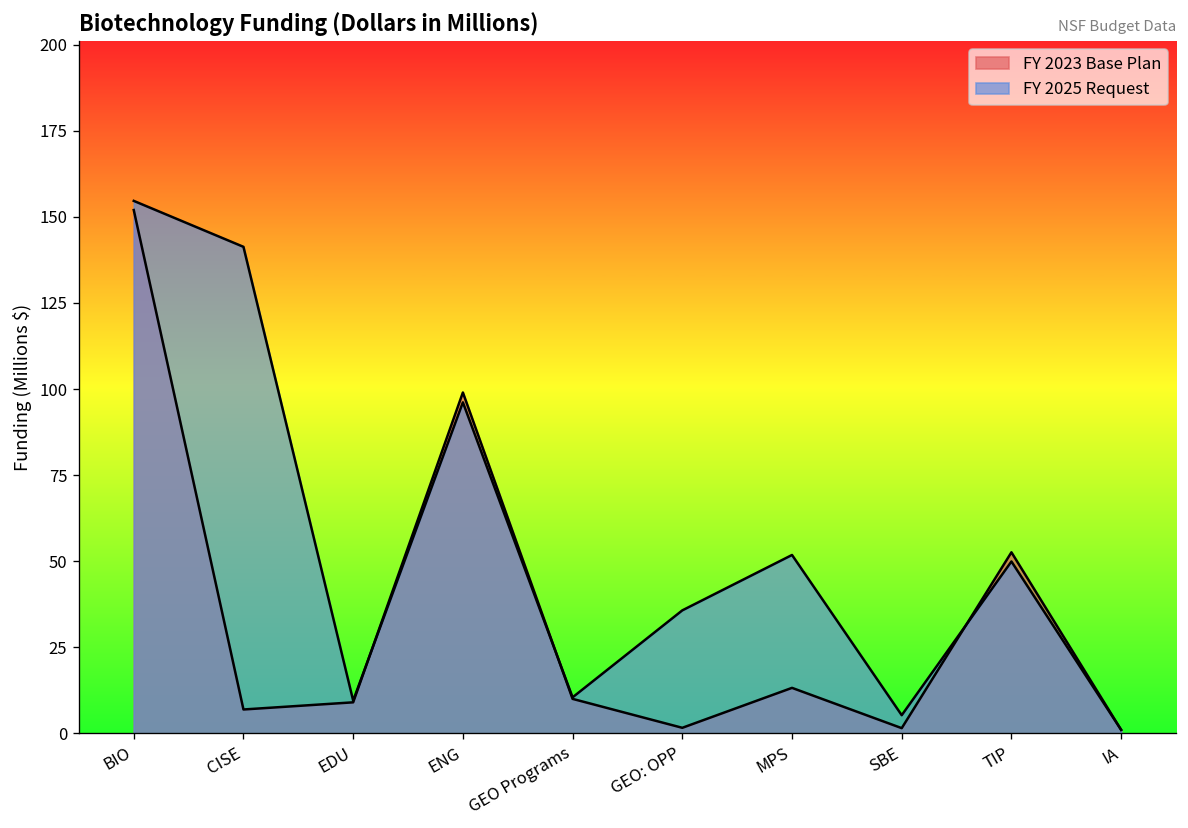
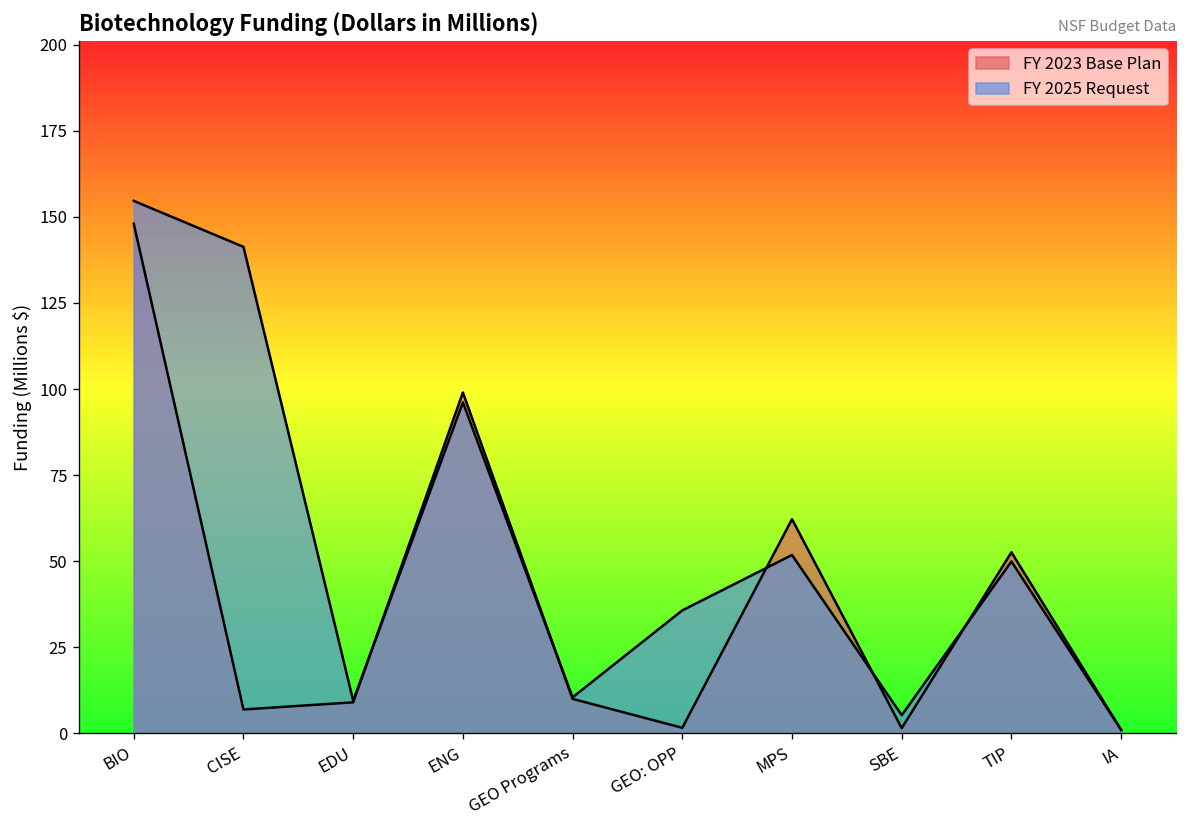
FY 2023 Base Plan, BIO: 152 -> 148
FY 2023 Base Plan, MPS: 13 -> 62
